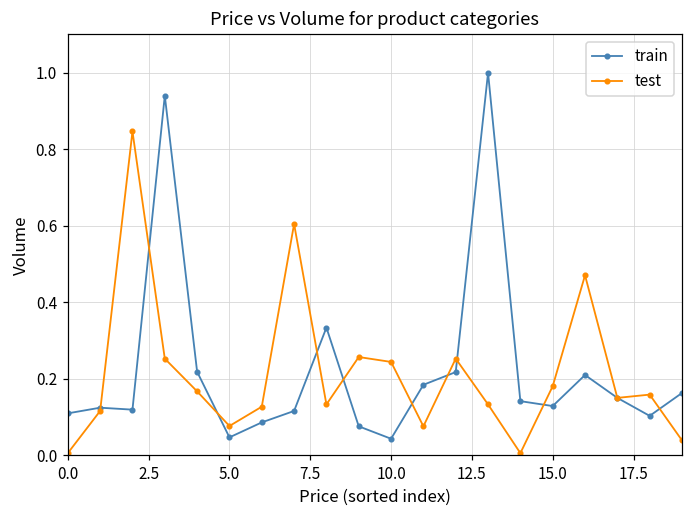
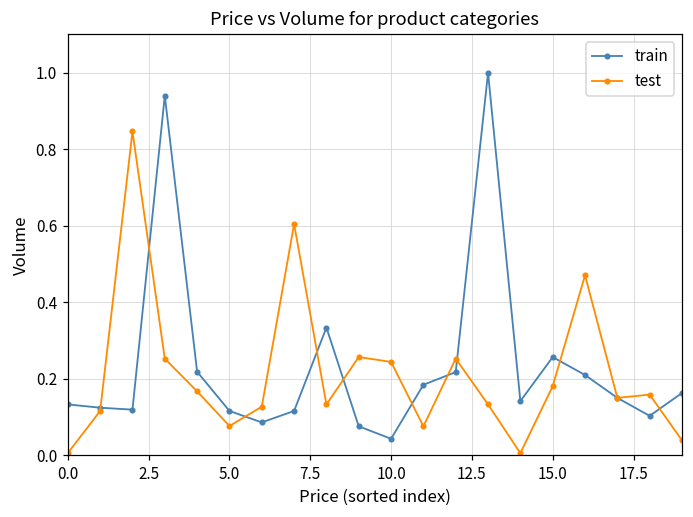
train, 0.0: 0.11 -> 0.13
train, 5.0: 0.05 -> 0.12
train, 15.0: 0.13 -> 0.26
